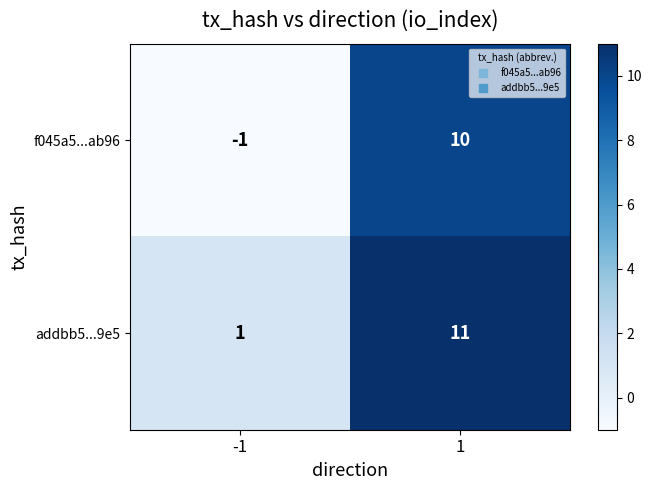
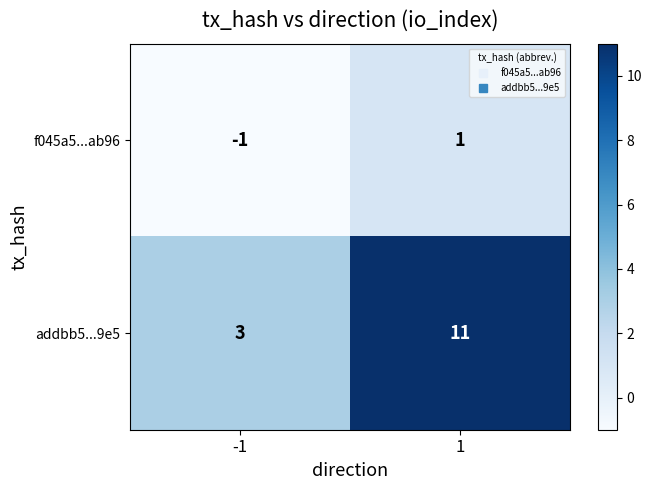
f045a5...ab96, 1: 10 -> 1
addbb5...9e5, -1: 1 -> 3
